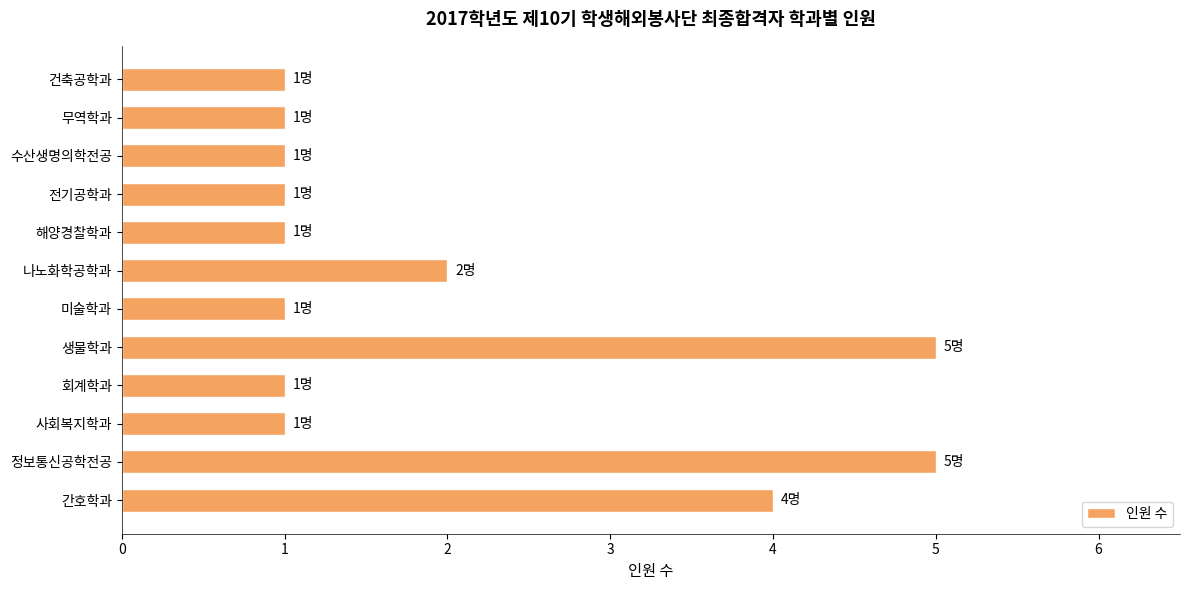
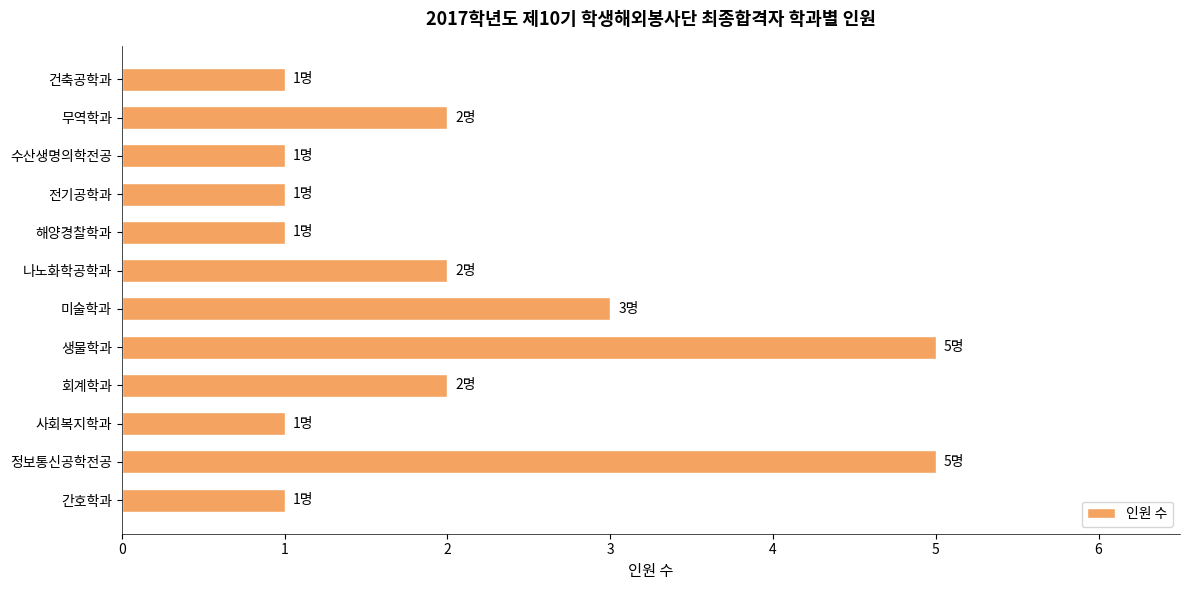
무역학과: 1명 -> 2명
미술학과: 1명 -> 3명
회계학과: 1명 -> 2명
간호학과: 4명 -> 1명
